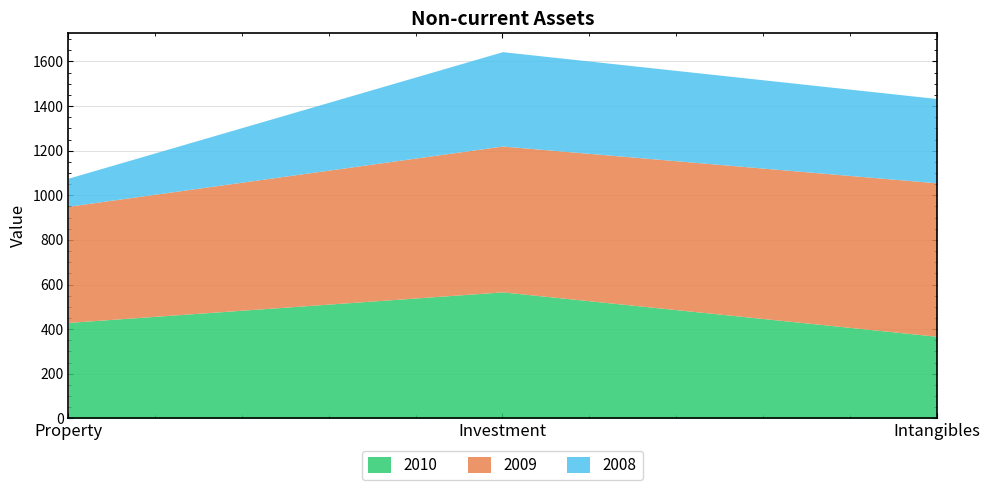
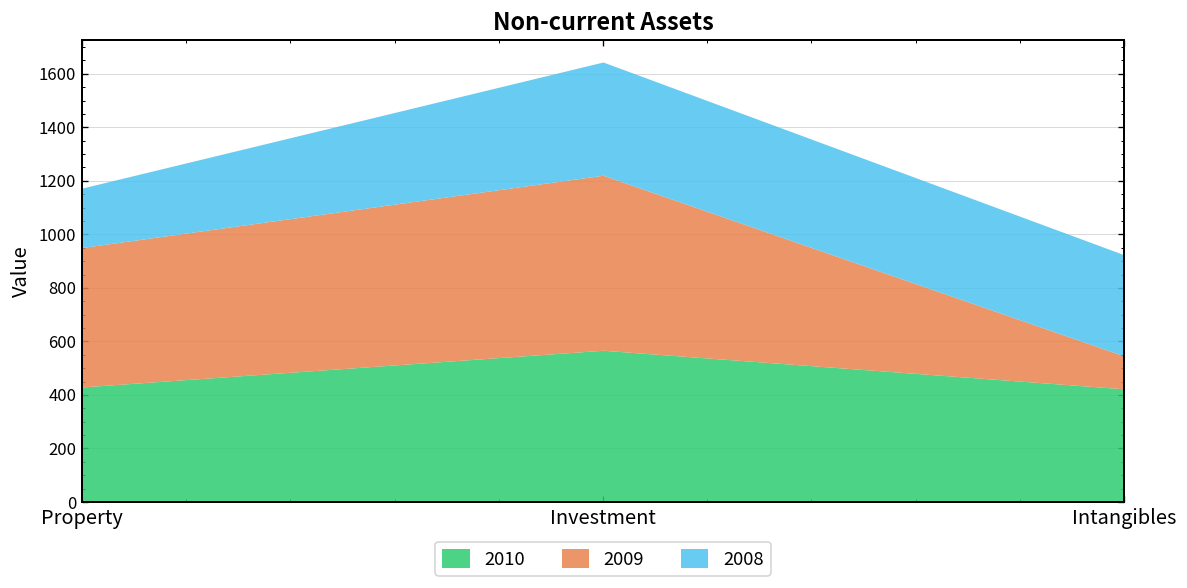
2008, Property: 130 -> 220
2010, Intangibles: 370 -> 420
2009, Intangibles: 690 -> 120
